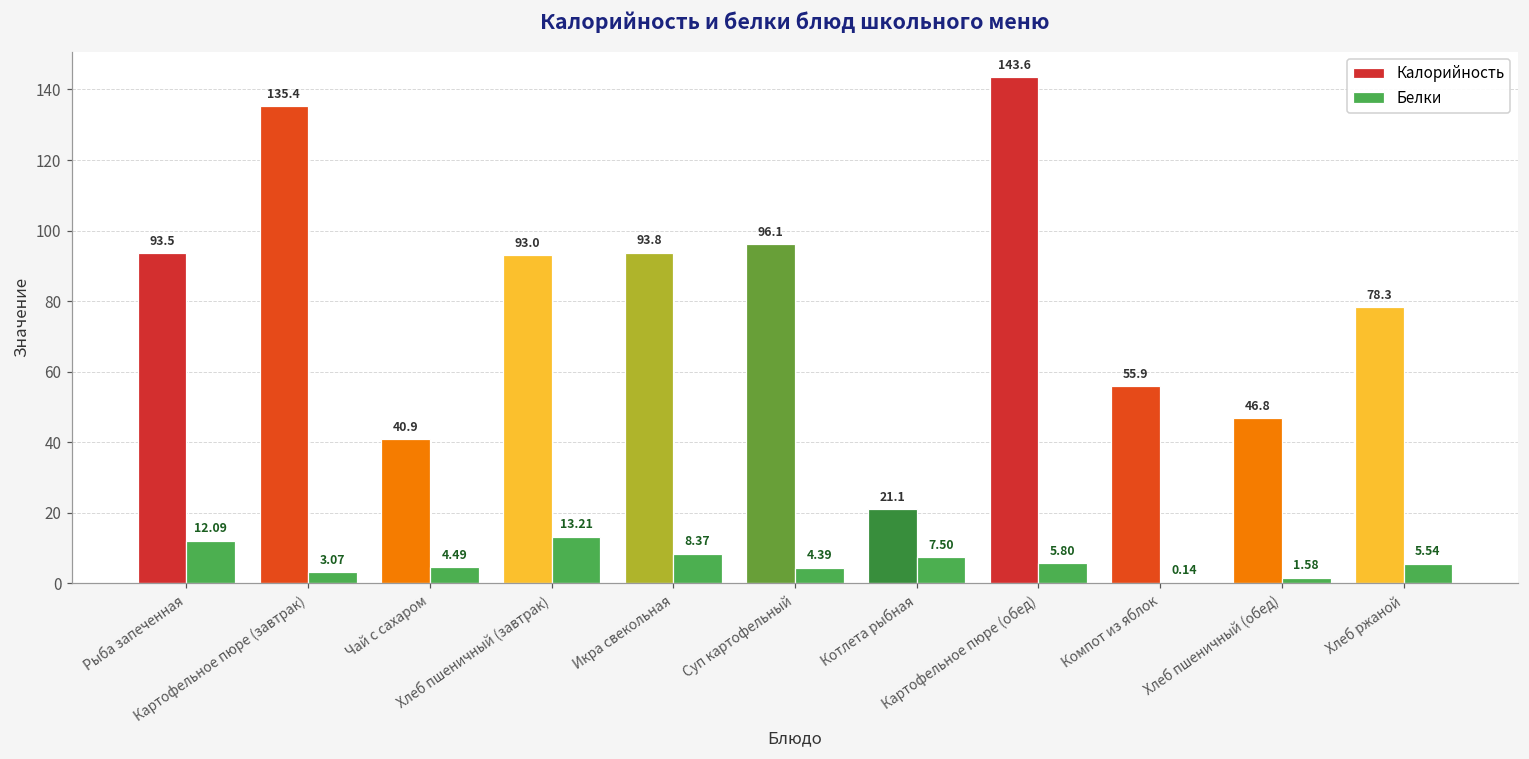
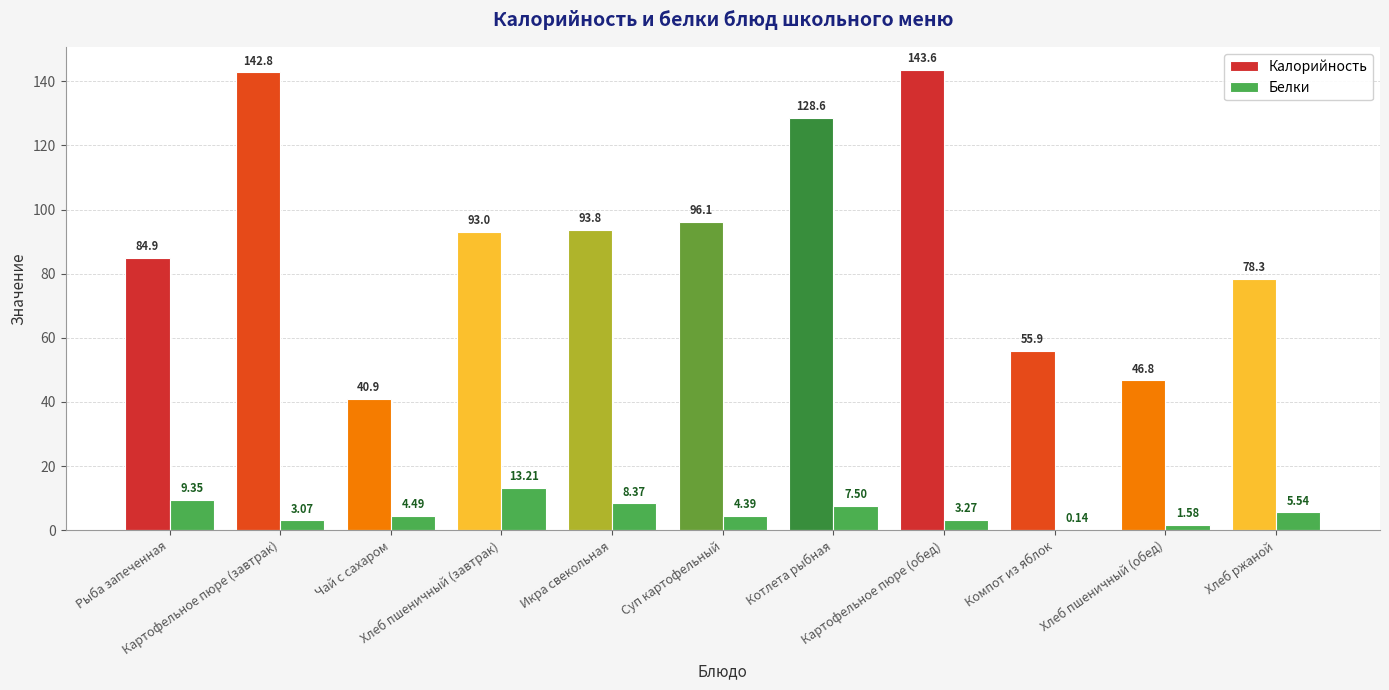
Калорийность, Рыба запеченная: 93.5 -> 84.9
Белки, Рыба запеченная: 12.09 -> 9.35
Калорийность, Картофельное пюре (завтрак): 135.4 -> 142.8
Калорийность, Котлета рыбная: 21.1 -> 128.6
Белки, Картофельное пюре (обед): 5.80 -> 3.27
